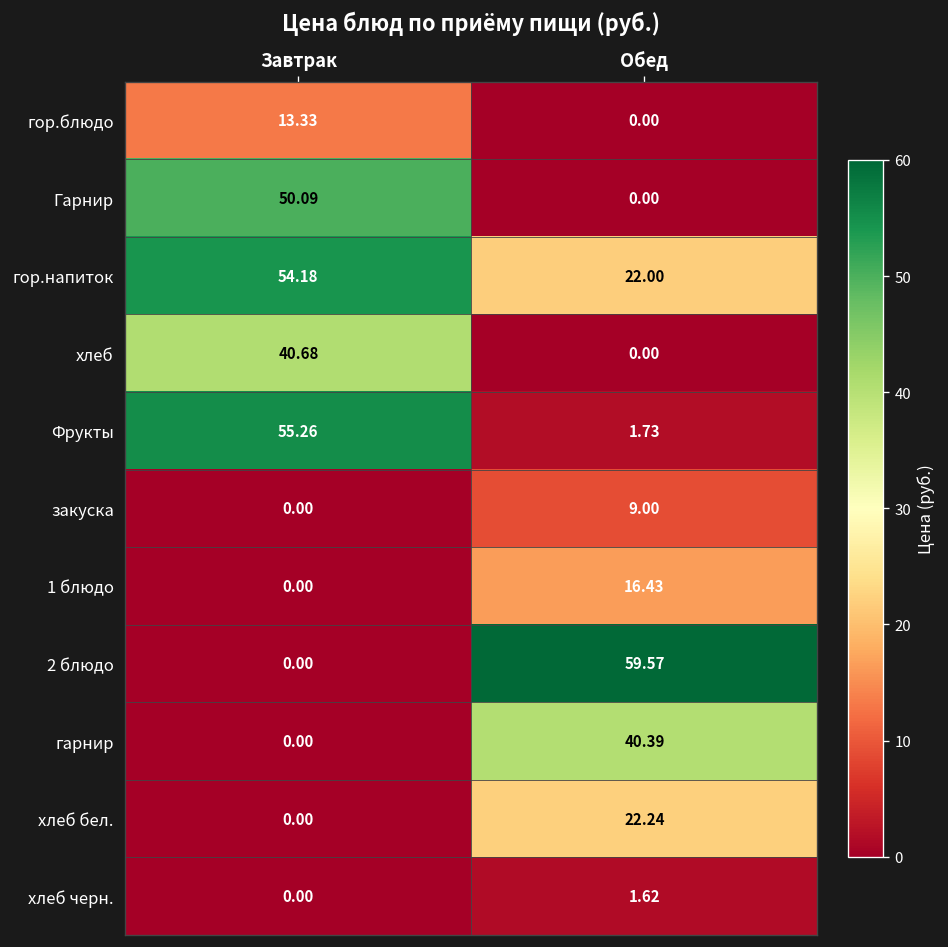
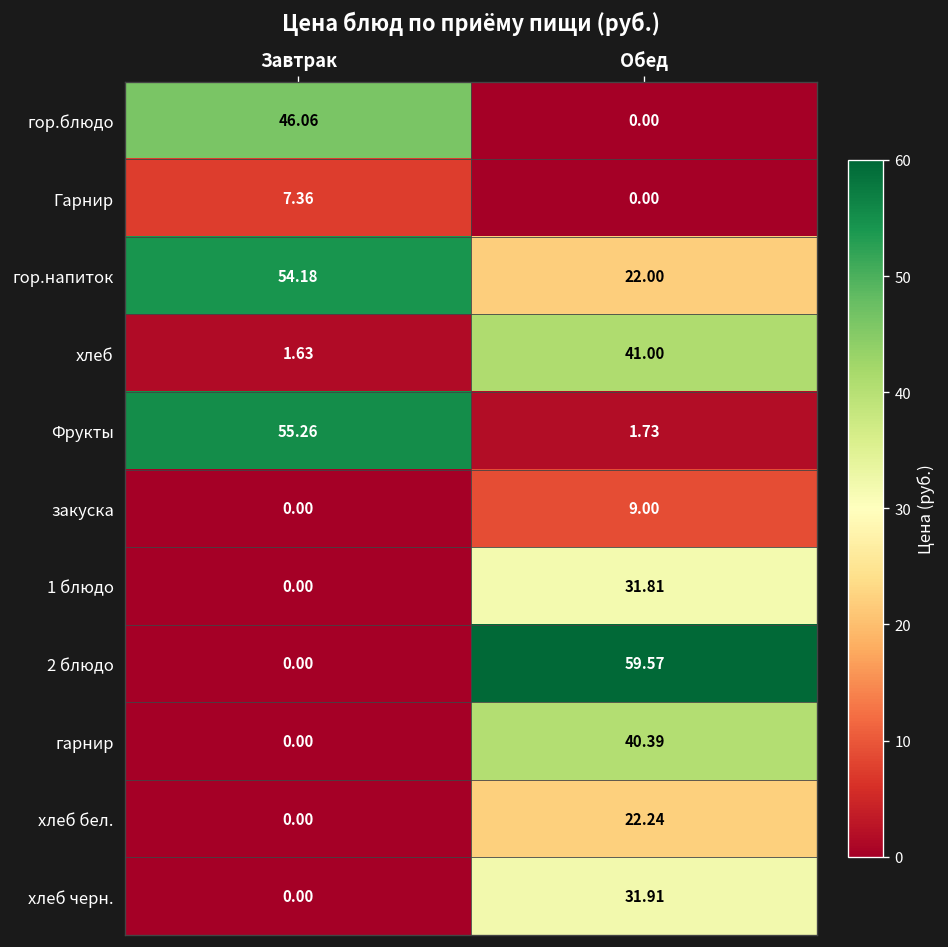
гор.блюдо, Завтрак: 13.33 -> 46.06
Гарнир, Завтрак: 50.09 -> 7.36
хлеб, Завтрак: 40.68 -> 1.63
хлеб, Обед: 0.00 -> 41.00
1 блюдо, Обед: 16.43 -> 31.81
хлеб черн., Обед: 1.62 -> 31.91
